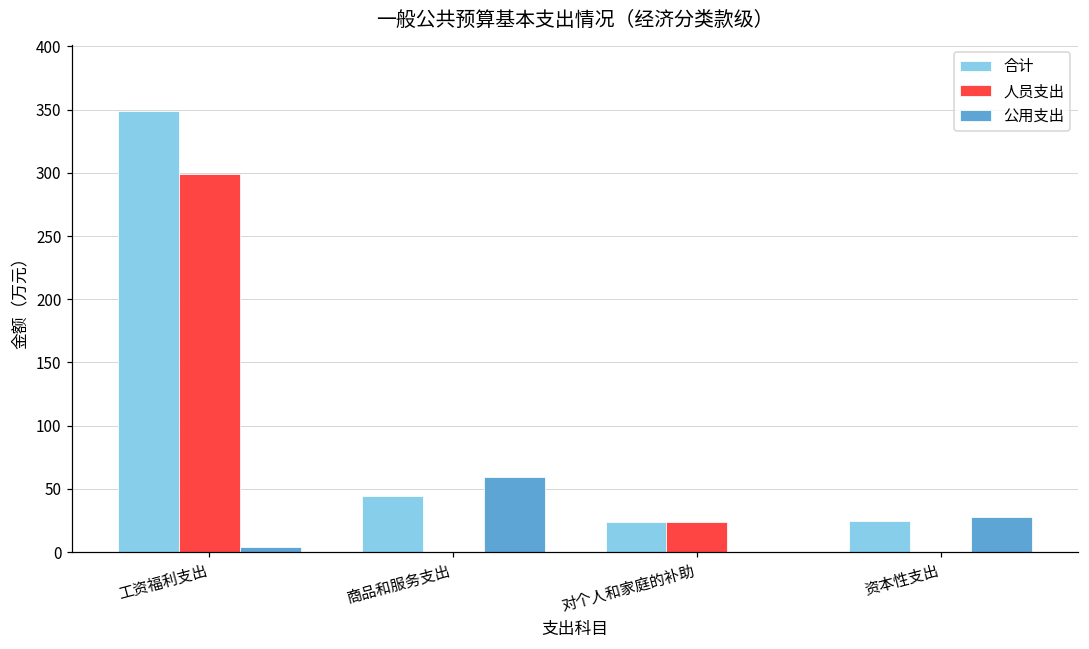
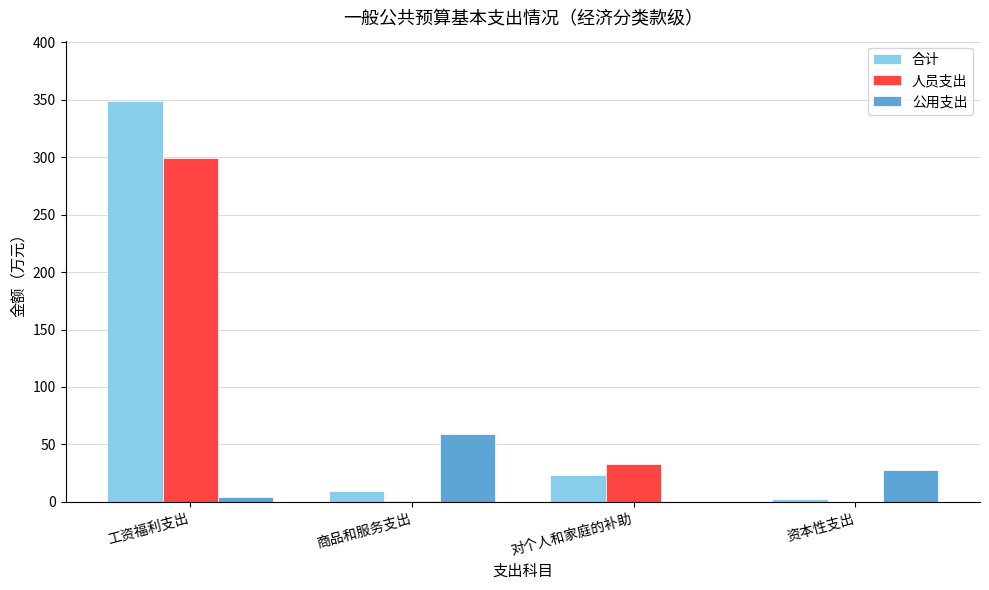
合计, 商品和服务支出: 44 -> 10
人员支出, 对个人和家庭的补助: 24 -> 33
合计, 资本性支出: 25 -> 2
